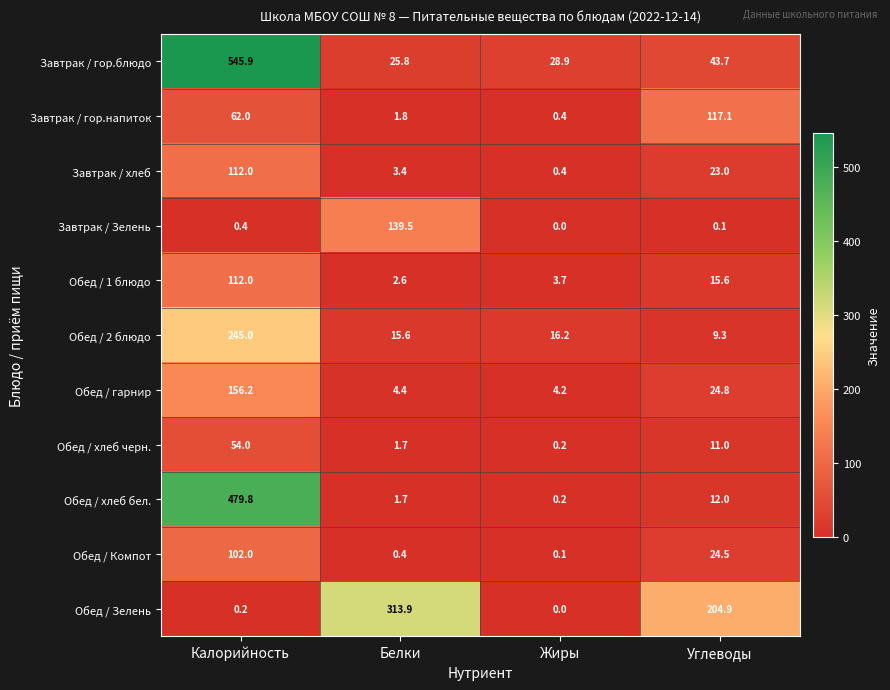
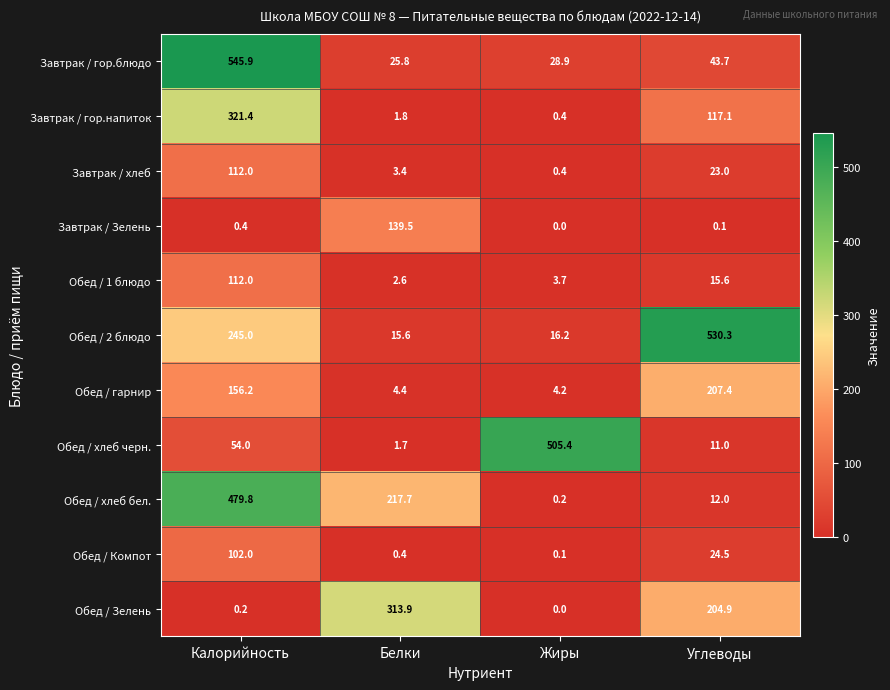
Завтрак / гор.напиток, Калорийность: 62.0 -> 321.4
Обед / 2 блюдо, Углеводы: 9.3 -> 530.3
Обед / гарнир, Углеводы: 24.8 -> 207.4
Обед / хлеб черн., Жиры: 0.2 -> 505.4
Обед / хлеб бел., Белки: 1.7 -> 217.7
